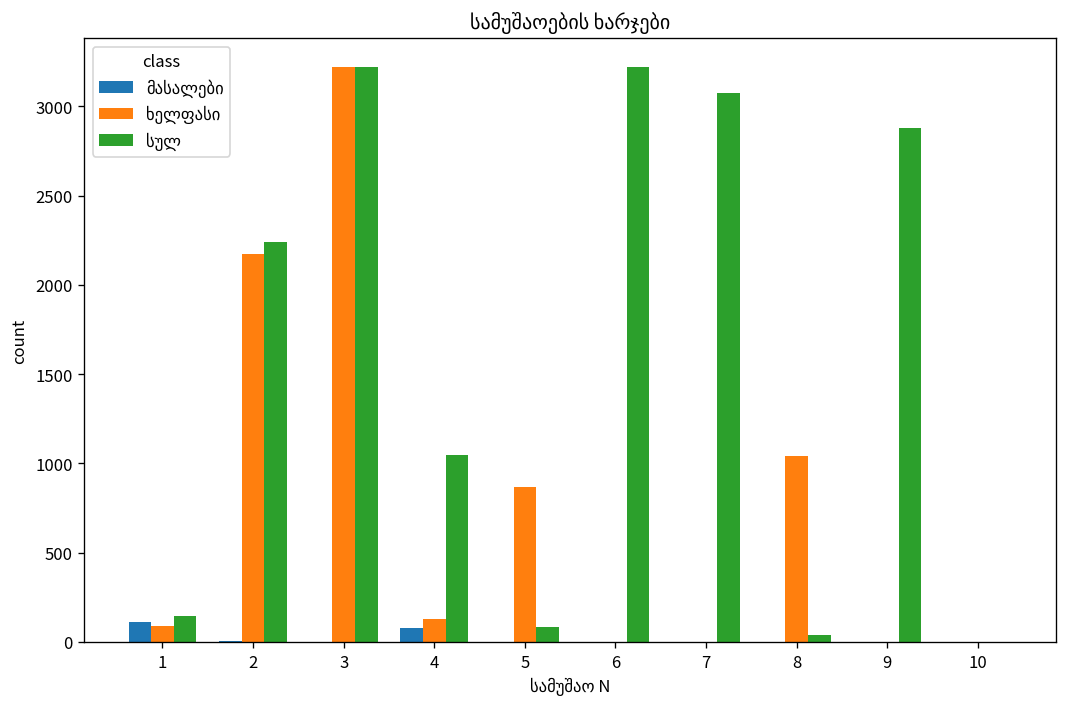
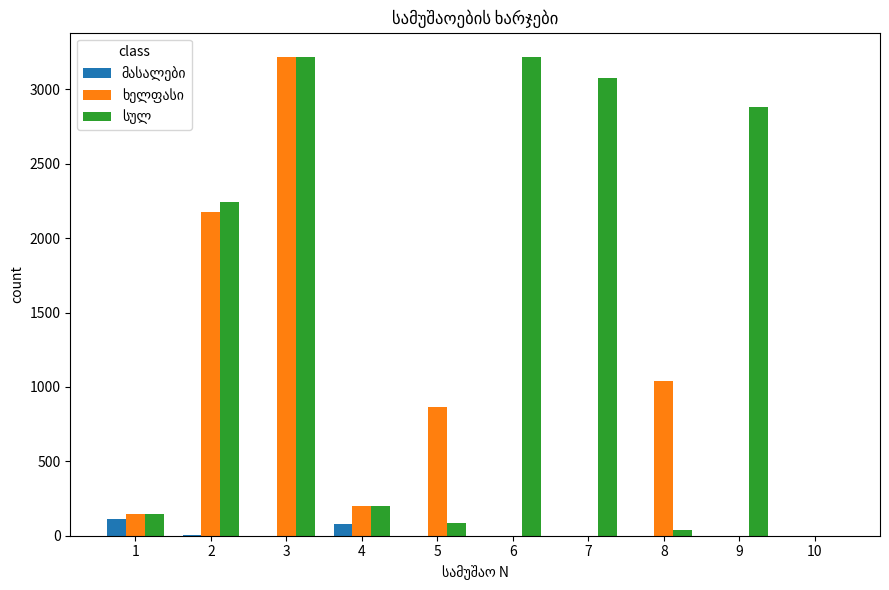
ხელფასი, 1: 90 -> 150
ხელფასი, 4: 130 -> 200
სულ, 4: 1050 -> 200
